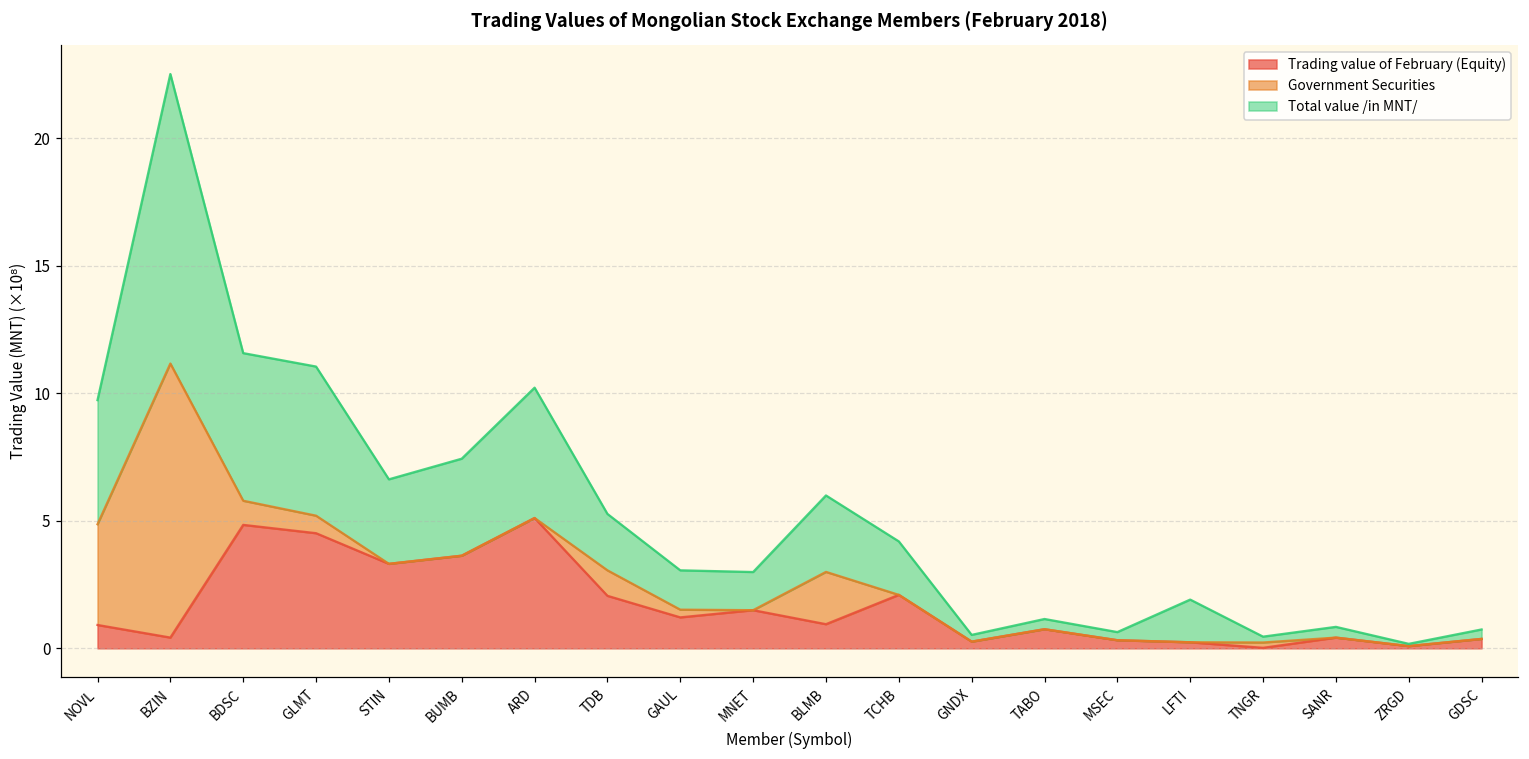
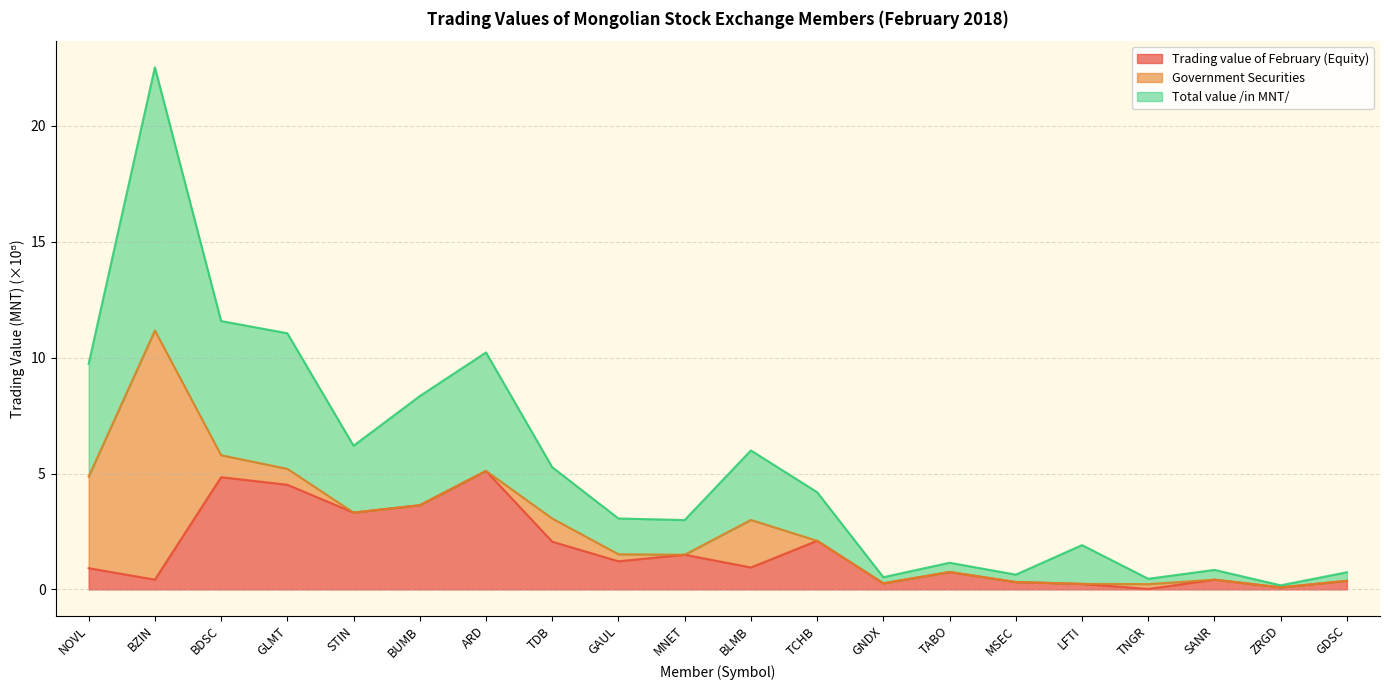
Total value /in MNT/, STIN: 3.3 -> 2.9
Total value /in MNT/, BUMB: 3.8 -> 4.7
